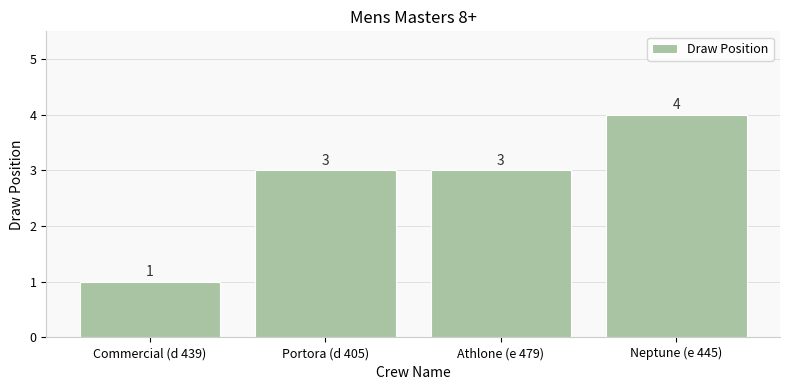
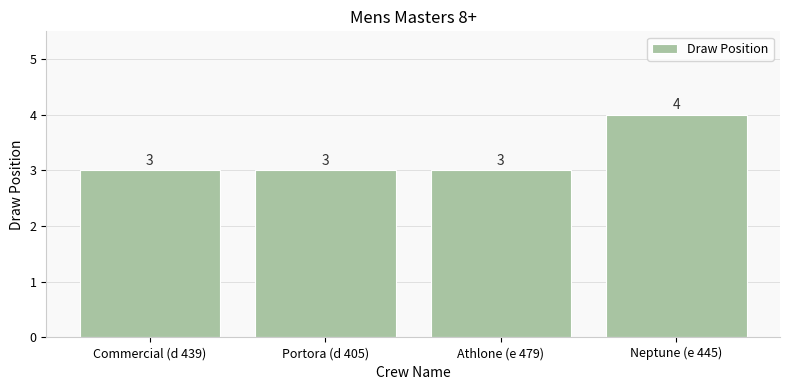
Commercial (d 439): 1 -> 3
